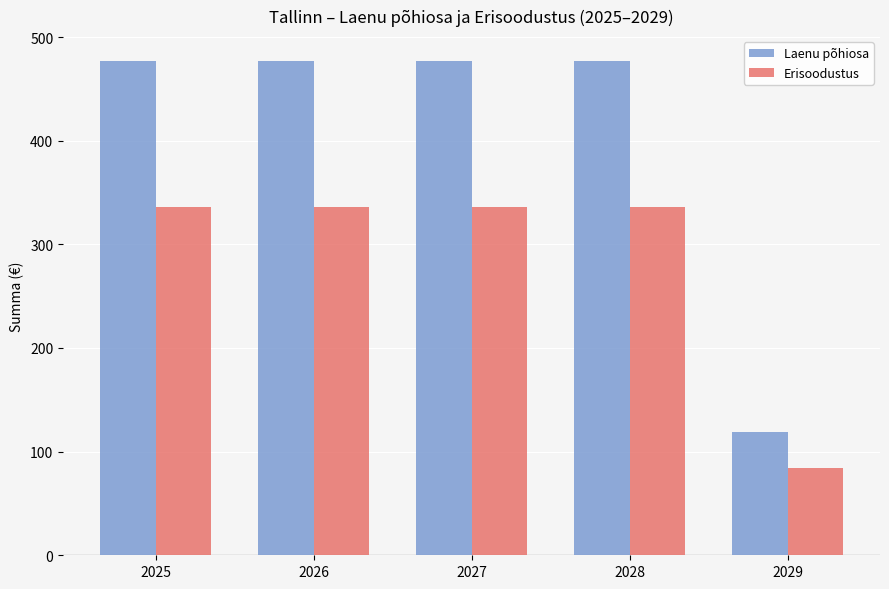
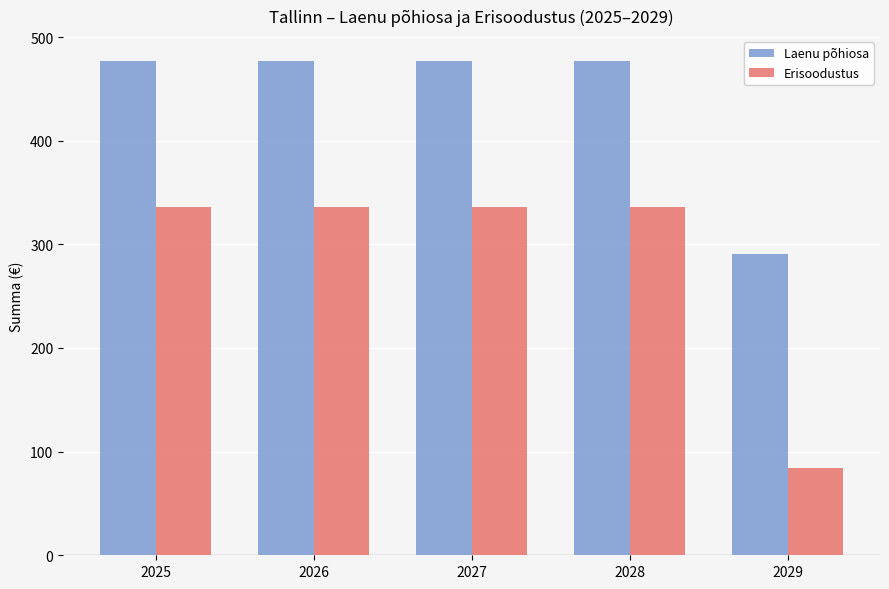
Laenu põhiosa, 2029: 119 -> 291
